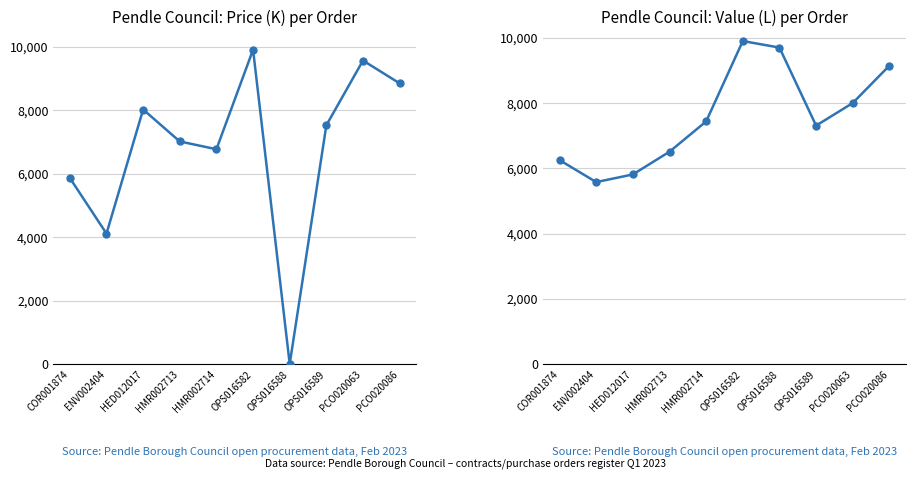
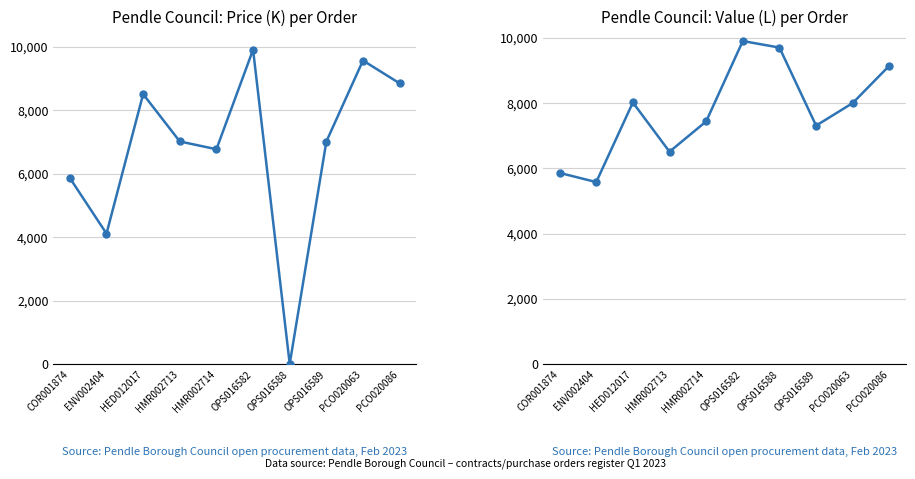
Pendle Council: Price (K) per Order, HED012017: 8,000 -> 8,500
Pendle Council: Price (K) per Order, OPS016589: 7,500 -> 7,000
Pendle Council: Value (L) per Order, COR001874: 6,300 -> 5,900
Pendle Council: Value (L) per Order, HED012017: 5,800 -> 8,000
